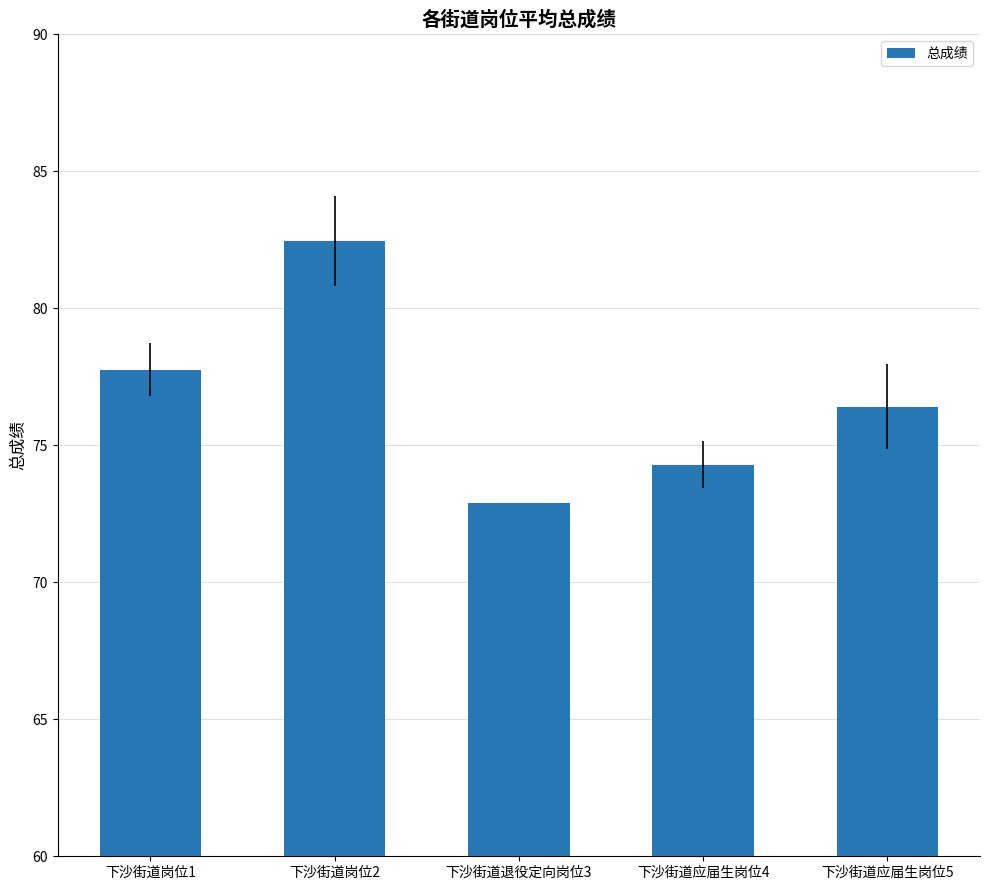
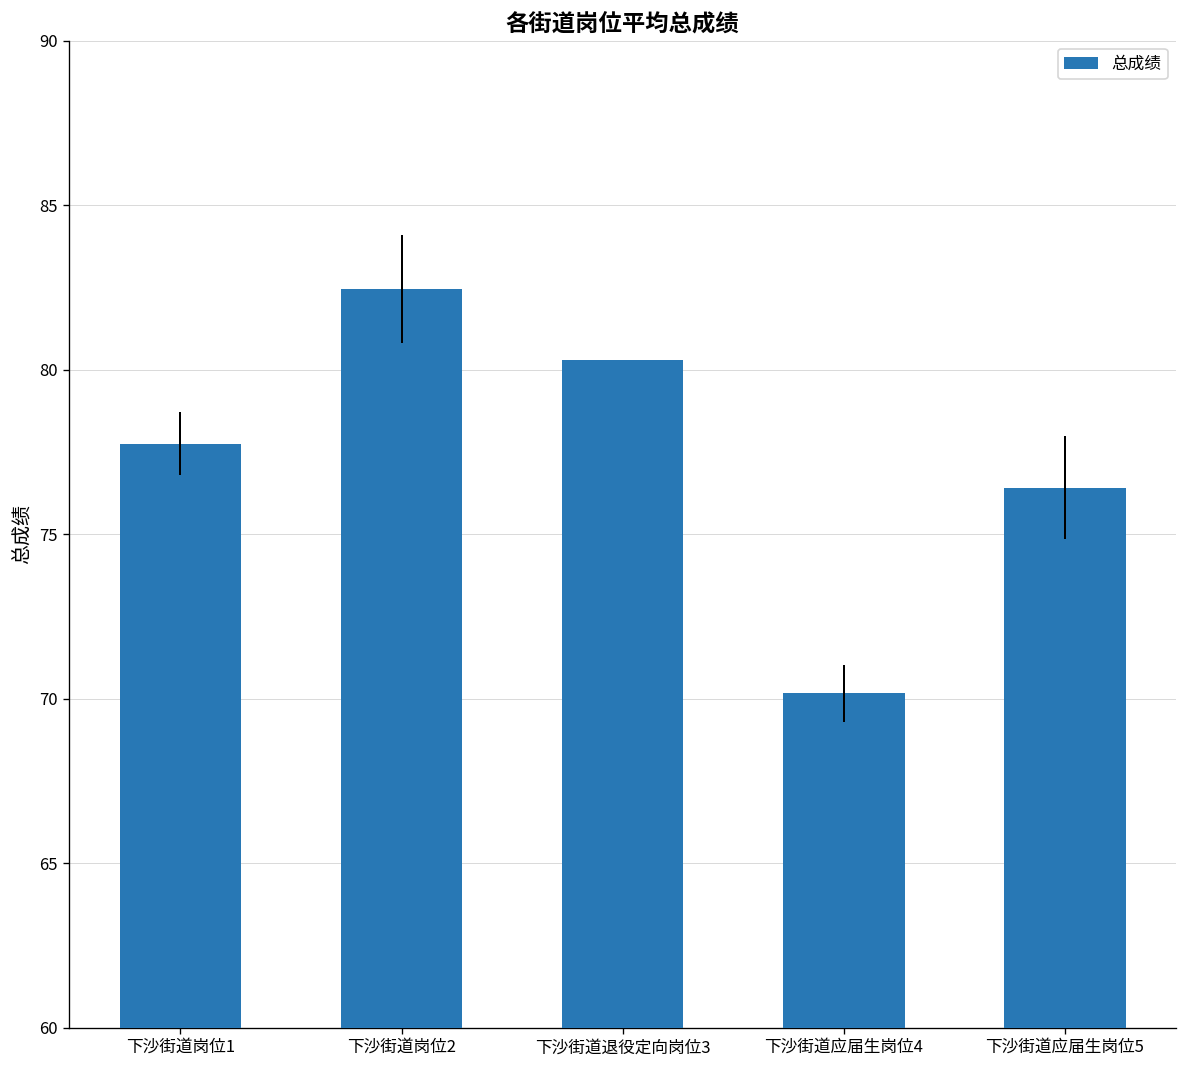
下沙街道退役定向岗位3: 72.9 -> 80.3
下沙街道应届生岗位4: 74.3 -> 70.2
